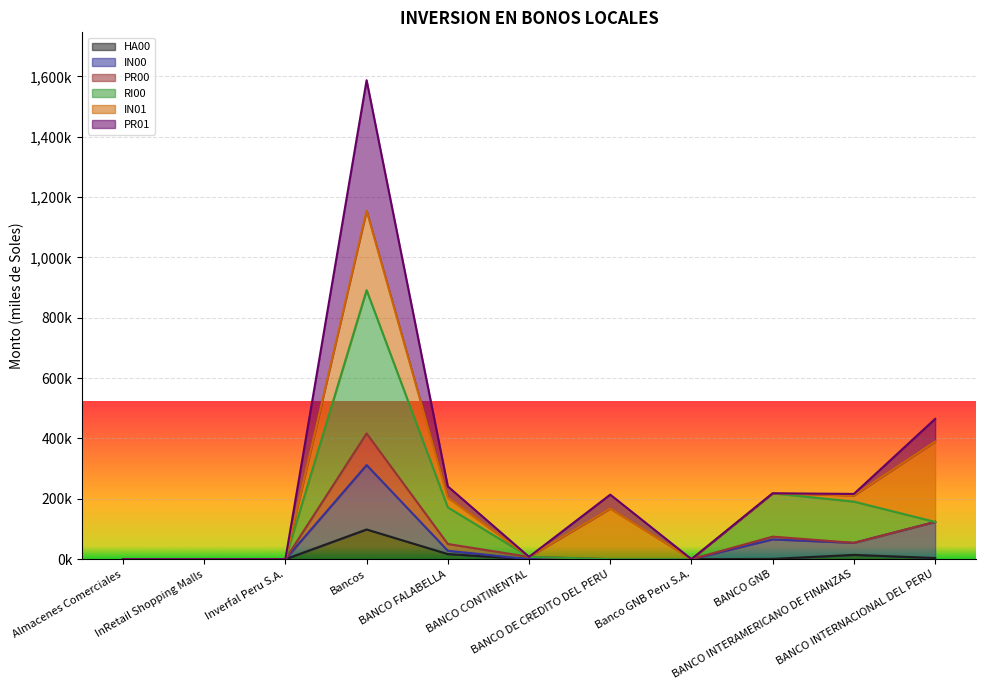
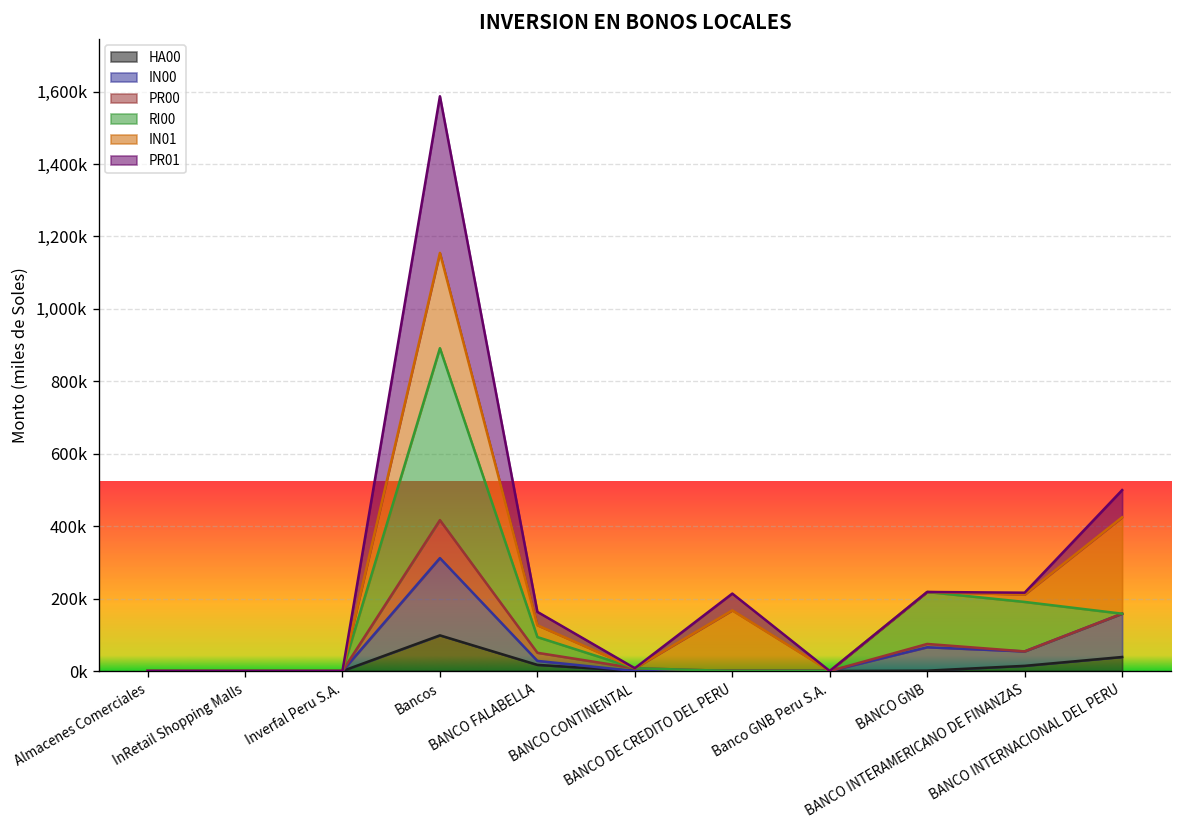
RI00, BANCO FALABELLA: 120,000 -> 40,000
HA00, BANCO INTERNACIONAL DEL PERU: 0 -> 40,000
